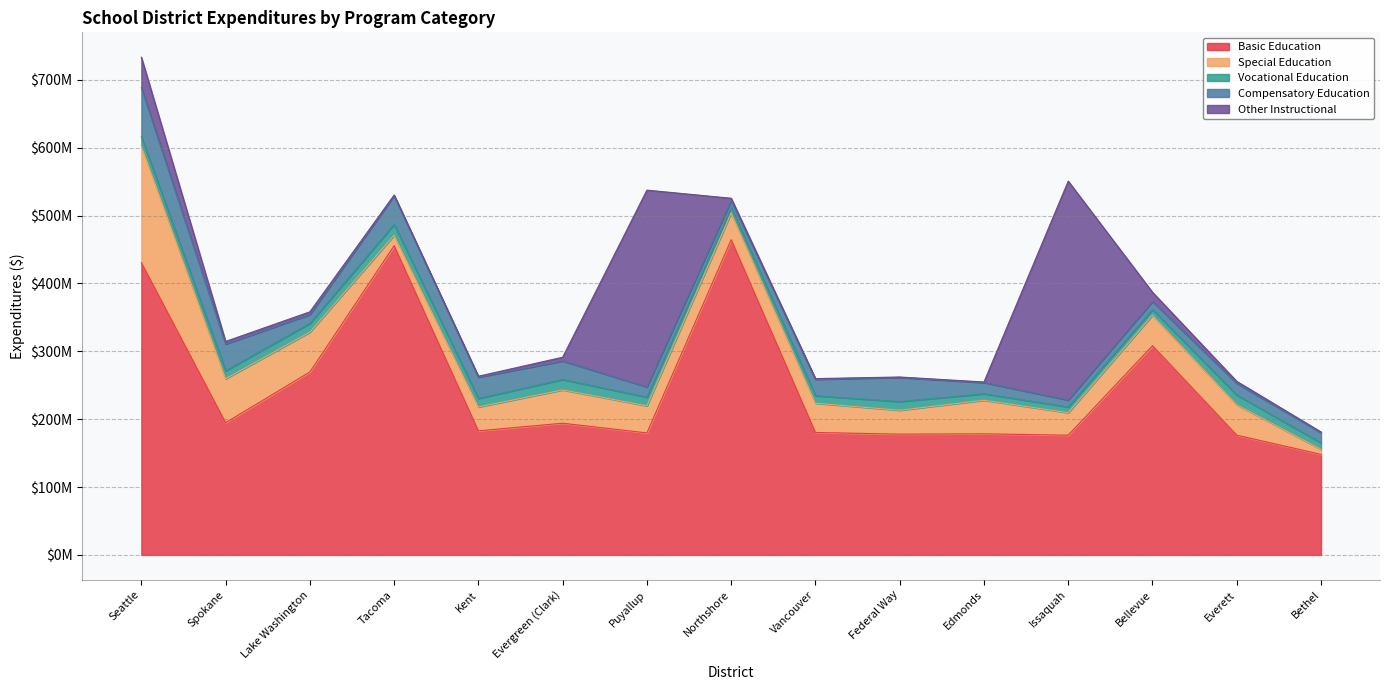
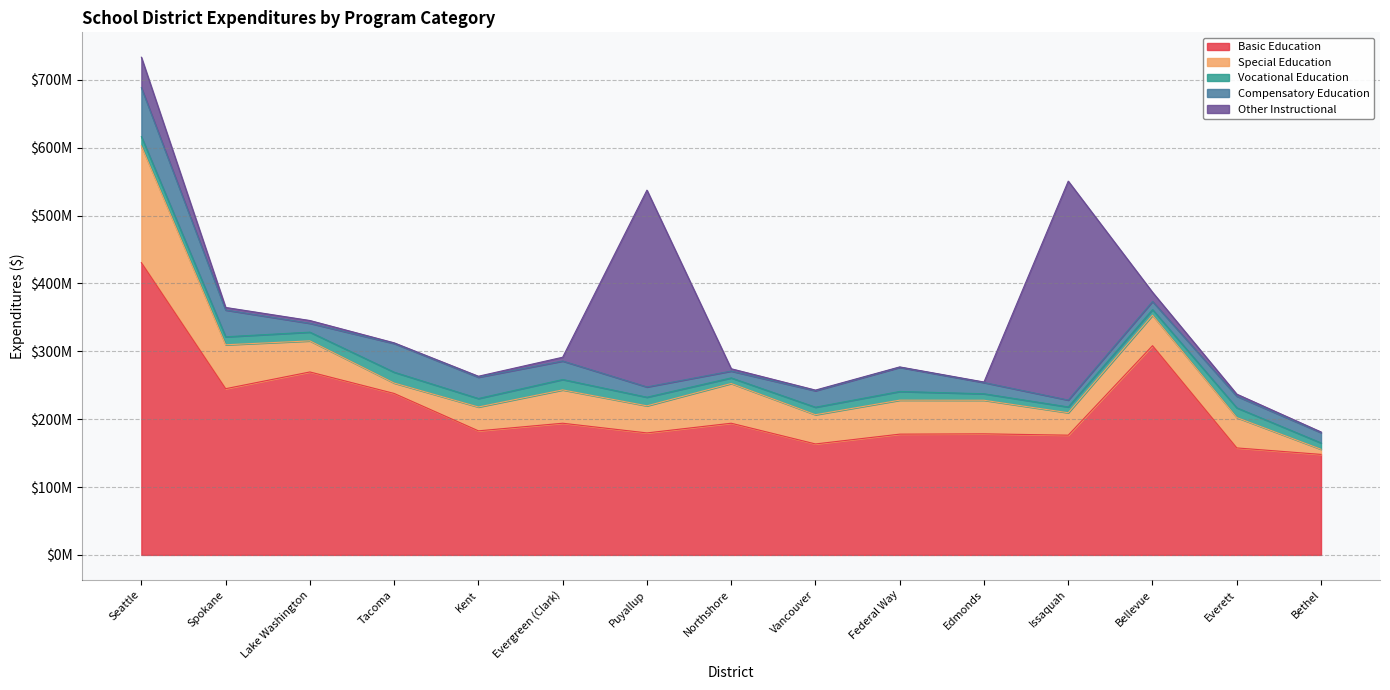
Basic Education, Spokane: $190000000 -> $240000000
Special Education, Lake Washington: $60000000 -> $50000000
Basic Education, Tacoma: $460000000 -> $240000000
Basic Education, Northshore: $460000000 -> $190000000
Special Education, Northshore: $40000000 -> $60000000
Basic Education, Vancouver: $180000000 -> $160000000
Special Education, Federal Way: $40000000 -> $50000000
Basic Education, Everett: $180000000 -> $160000000
